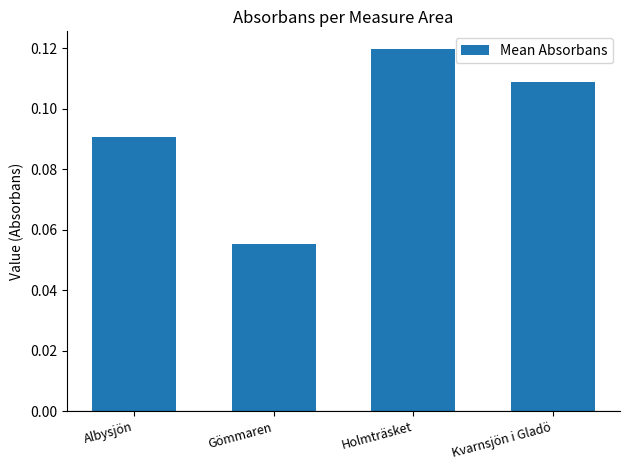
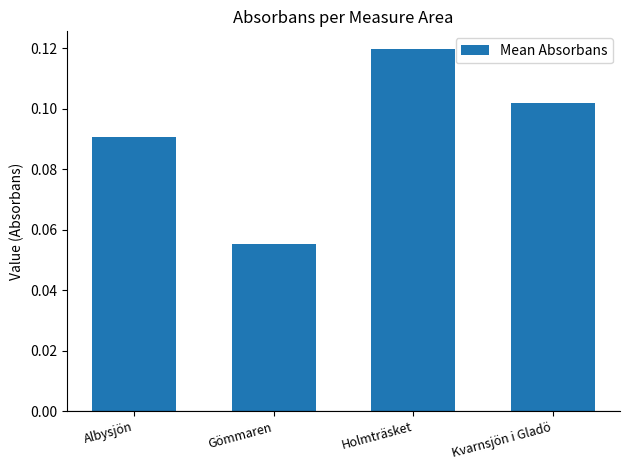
Kvarnsjön i Gladö: 0.109 -> 0.102
